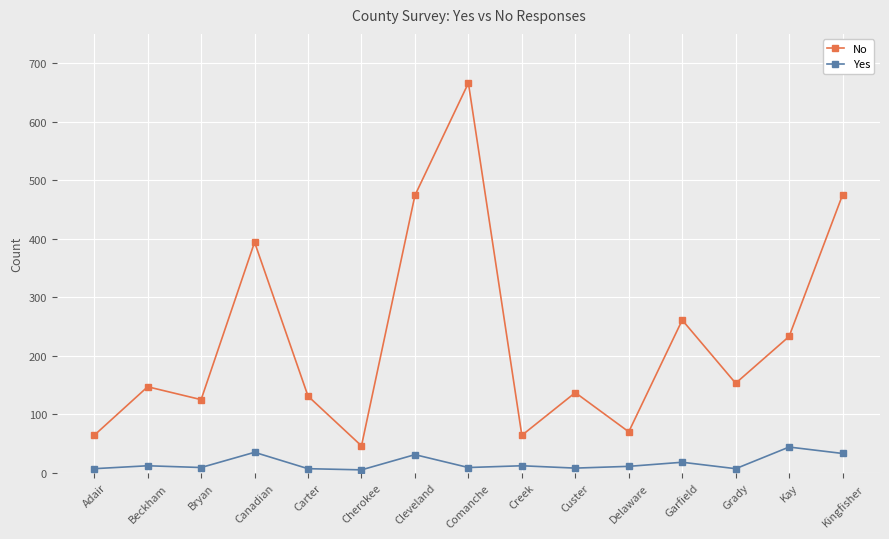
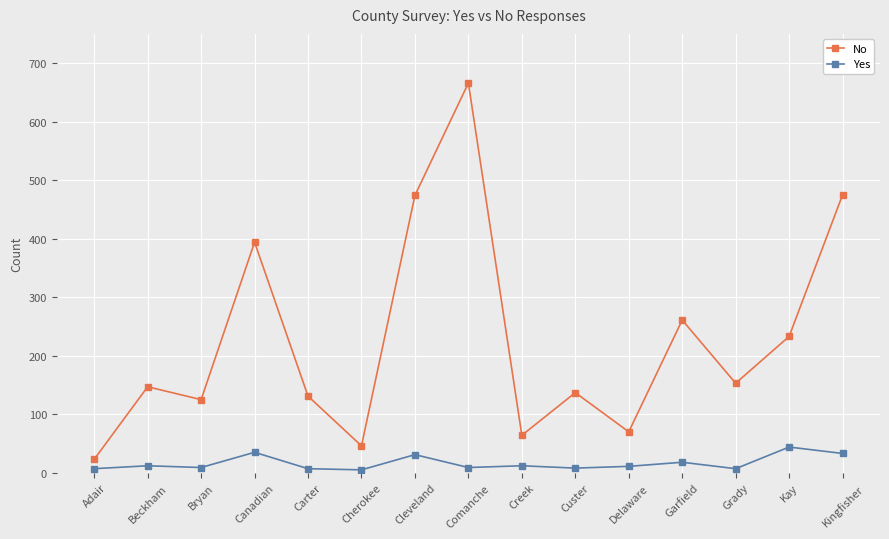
No, Adair: 60 -> 20
